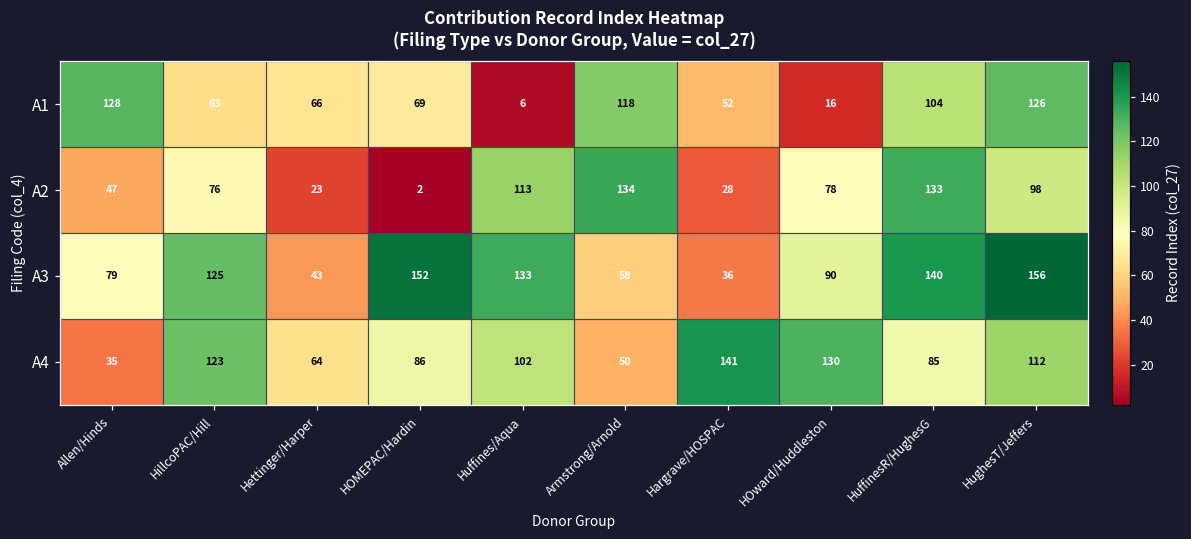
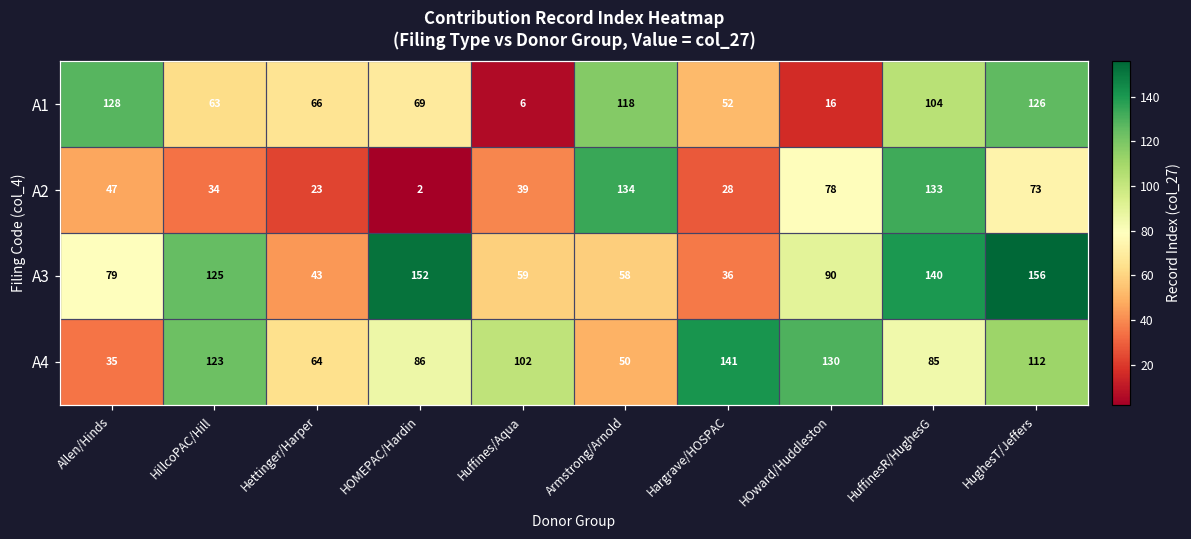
A2, HillcoPAC/Hill: 76 -> 34
A2, Huffines/Aqua: 113 -> 39
A2, HughesT/Jeffers: 98 -> 73
A3, Huffines/Aqua: 133 -> 59
